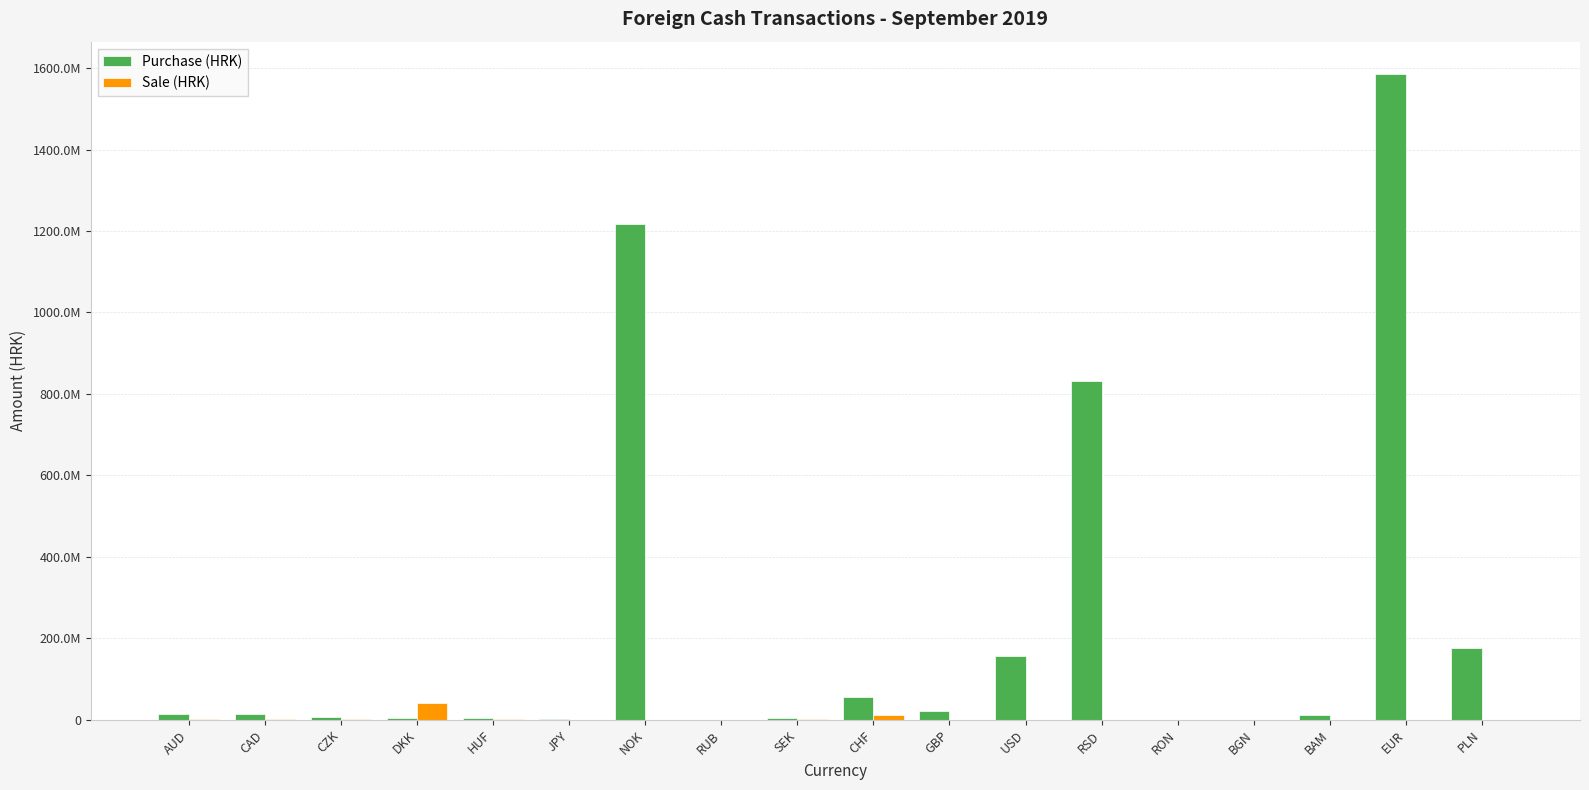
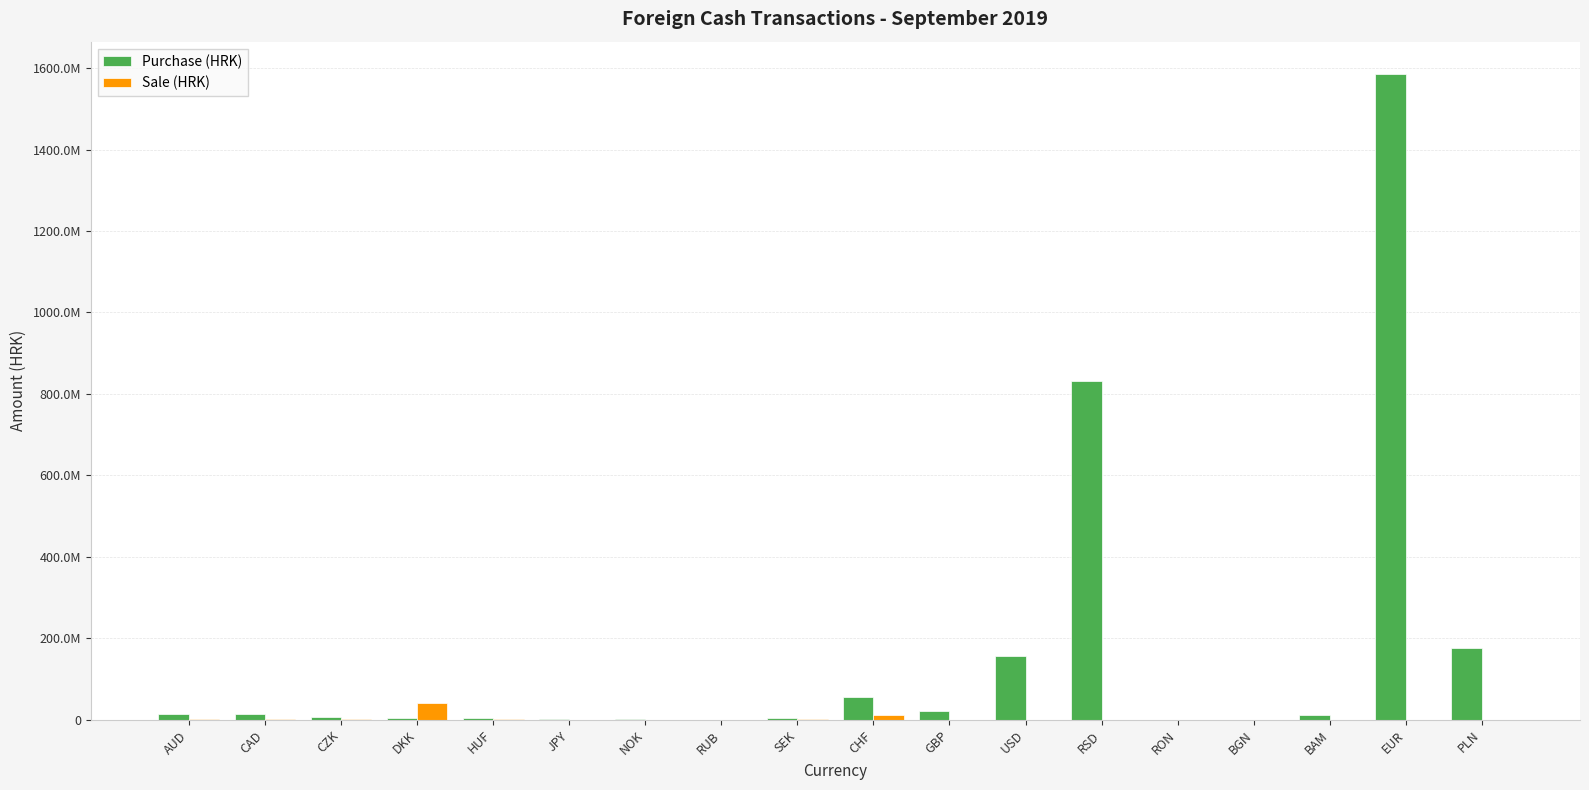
Purchase (HRK), NOK: 1220000000 -> 0
